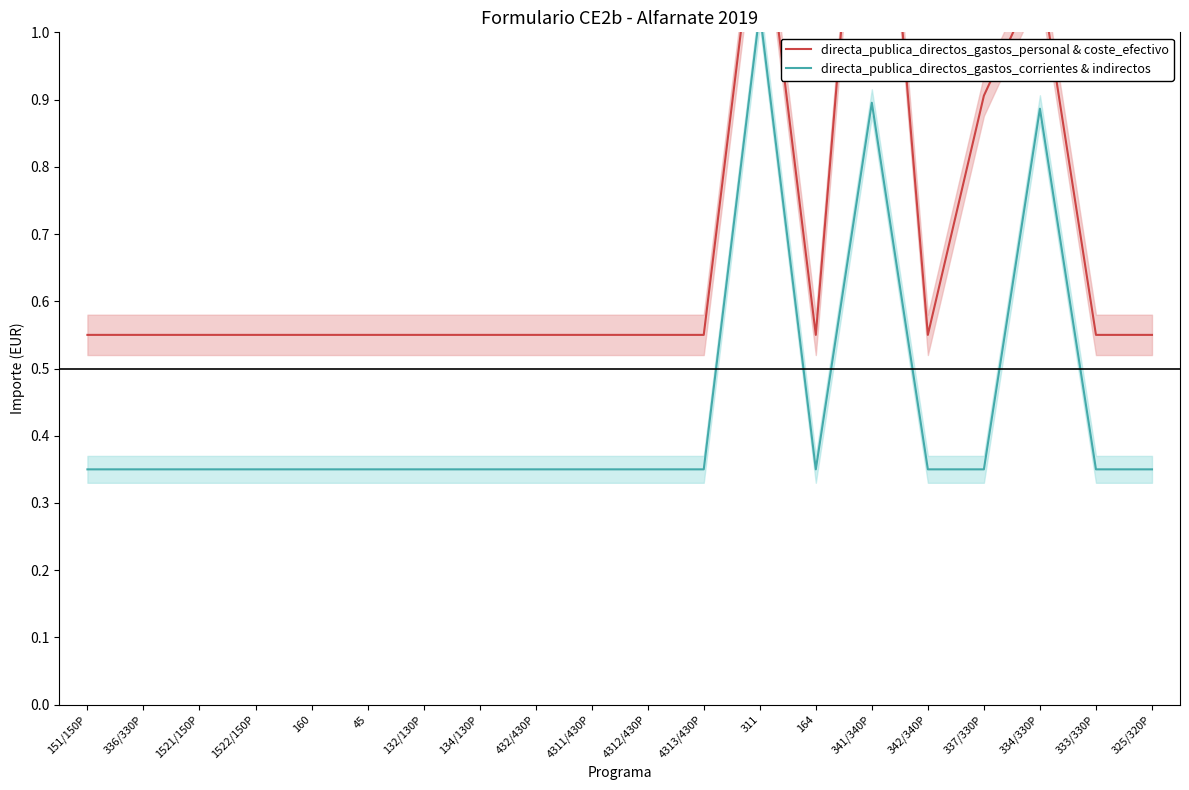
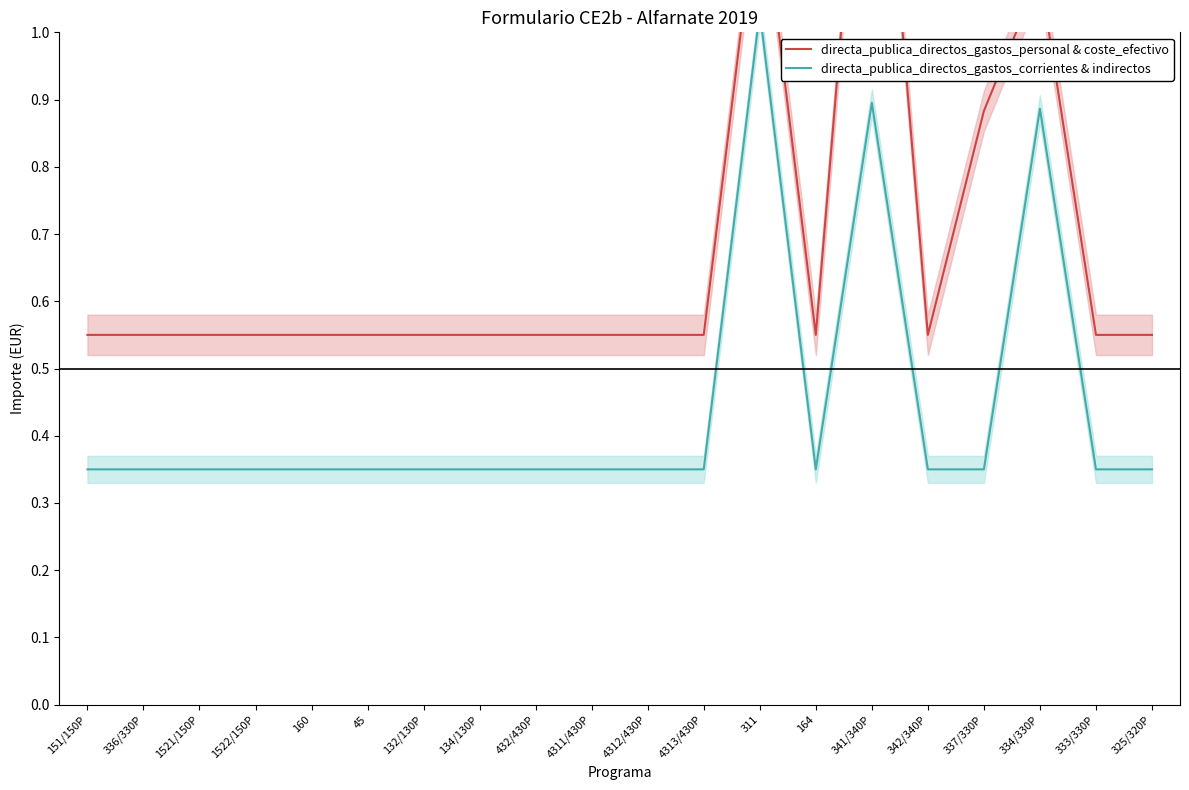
directa_publica_directos_gastos_personal & coste_efectivo, 337/330P: 0.91 -> 0.88
